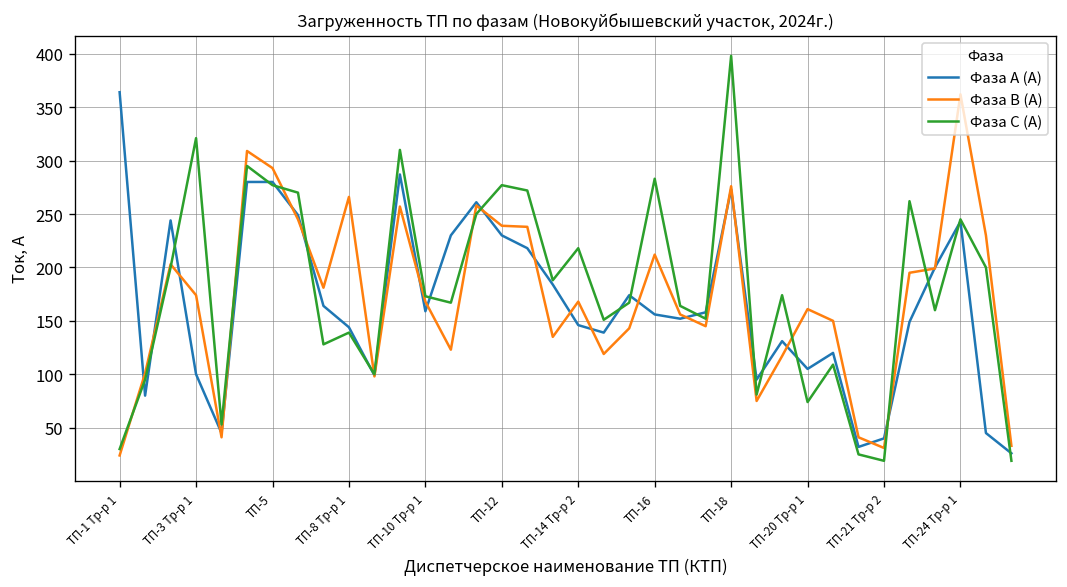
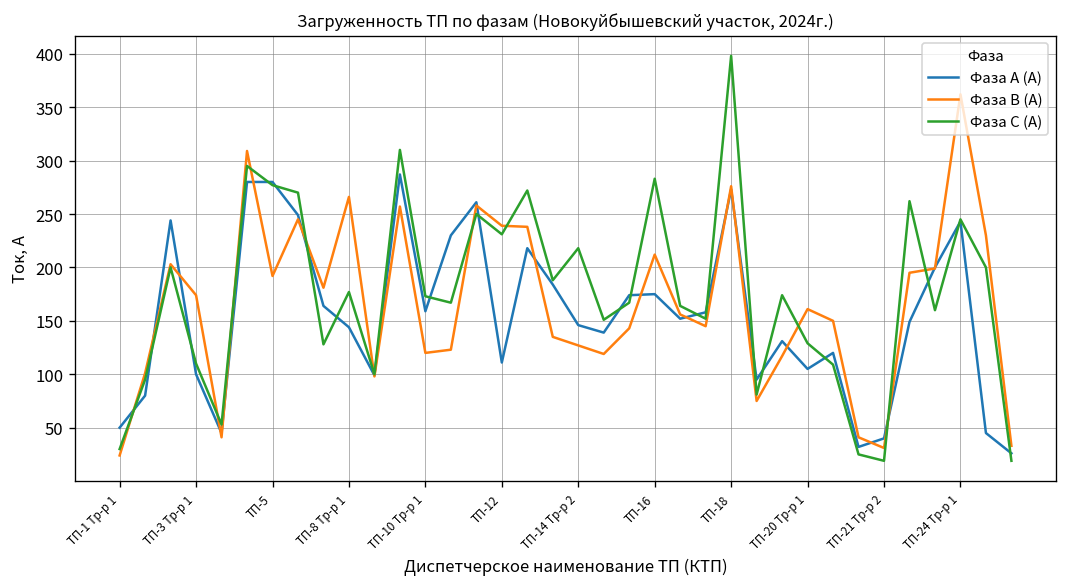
Фаза А (А), ТП-1 Тр-р 1: 360 -> 50
Фаза С (А), ТП-3 Тр-р 1: 320 -> 110
Фаза В (А), ТП-5: 290 -> 190
Фаза С (А), ТП-8 Тр-р 1: 140 -> 180
Фаза В (А), ТП-10 Тр-р 1: 170 -> 120
Фаза А (А), ТП-12: 230 -> 110
Фаза С (А), ТП-12: 280 -> 230
Фаза В (А), ТП-14 Тр-р 2: 170 -> 130
Фаза А (А), ТП-16: 160 -> 180
Фаза С (А), ТП-20 Тр-р 1: 70 -> 130
